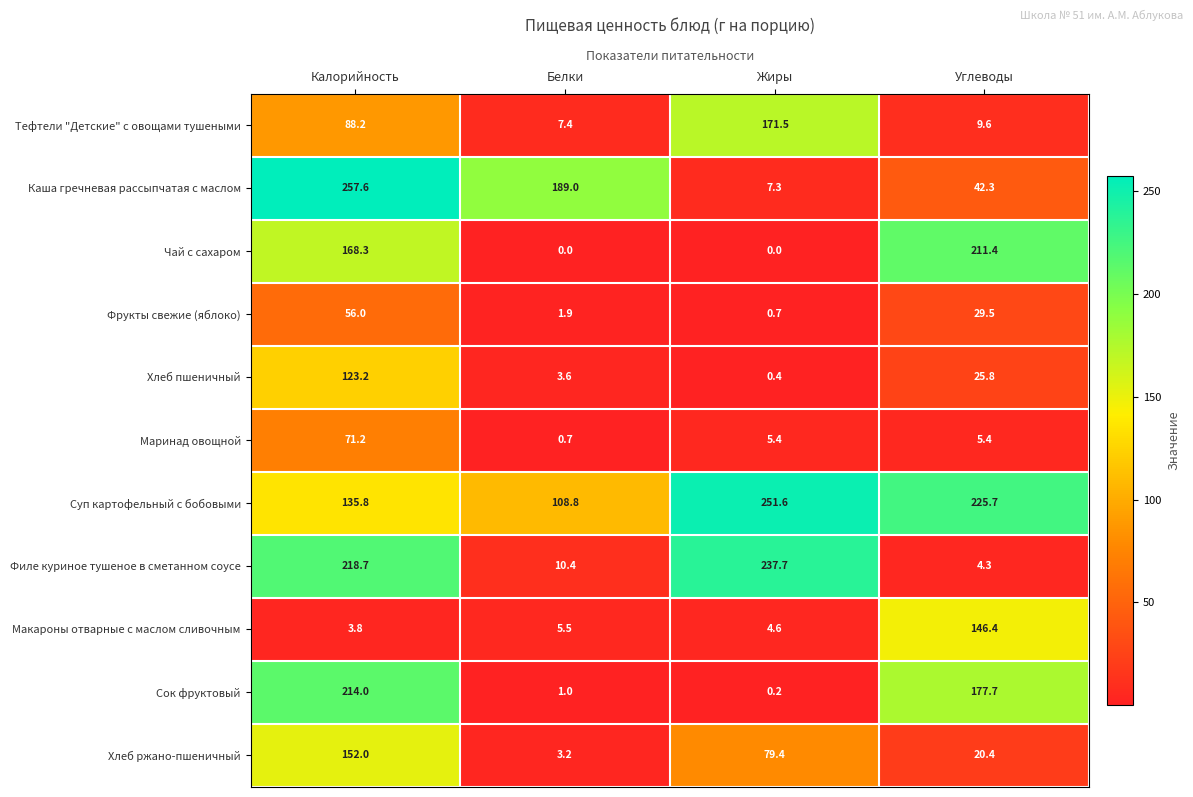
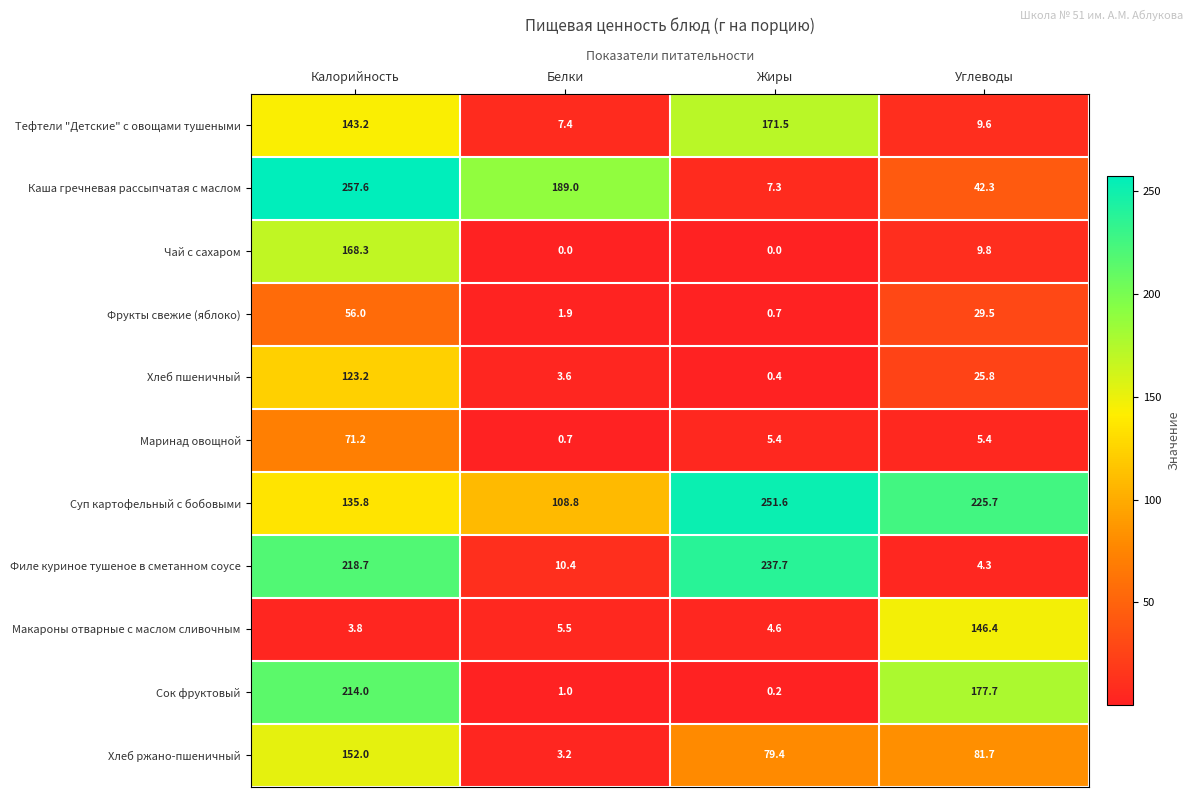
Тефтели "Детские" с овощами тушеными, Калорийность: 88.2 -> 143.2
Чай с сахаром, Углеводы: 211.4 -> 9.8
Хлеб ржано-пшеничный, Углеводы: 20.4 -> 81.7
